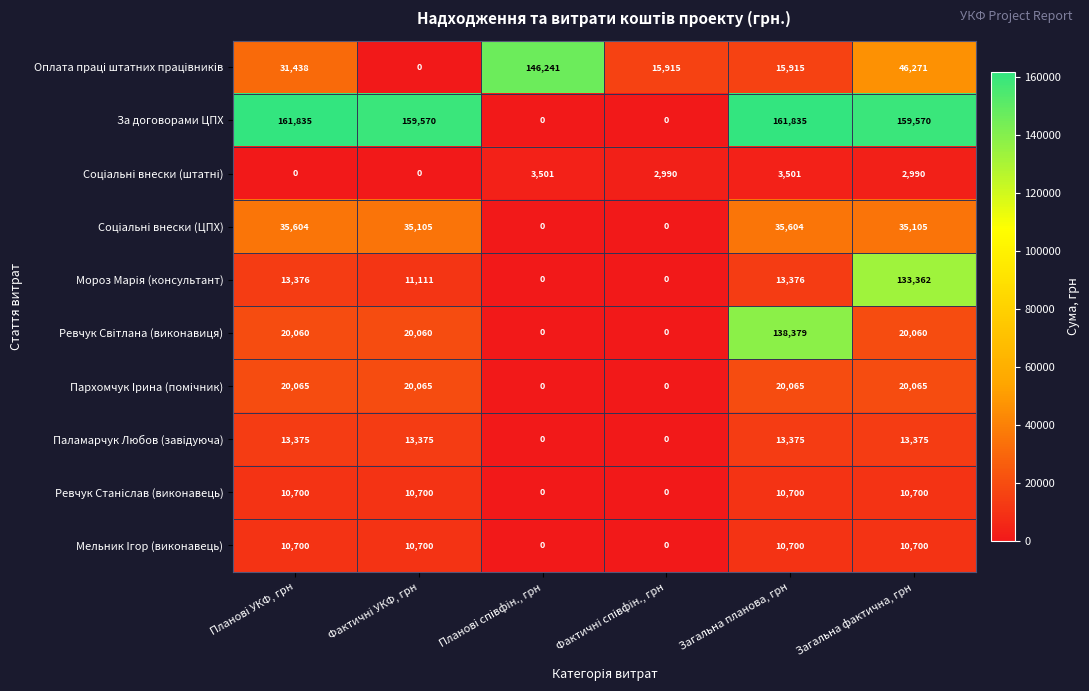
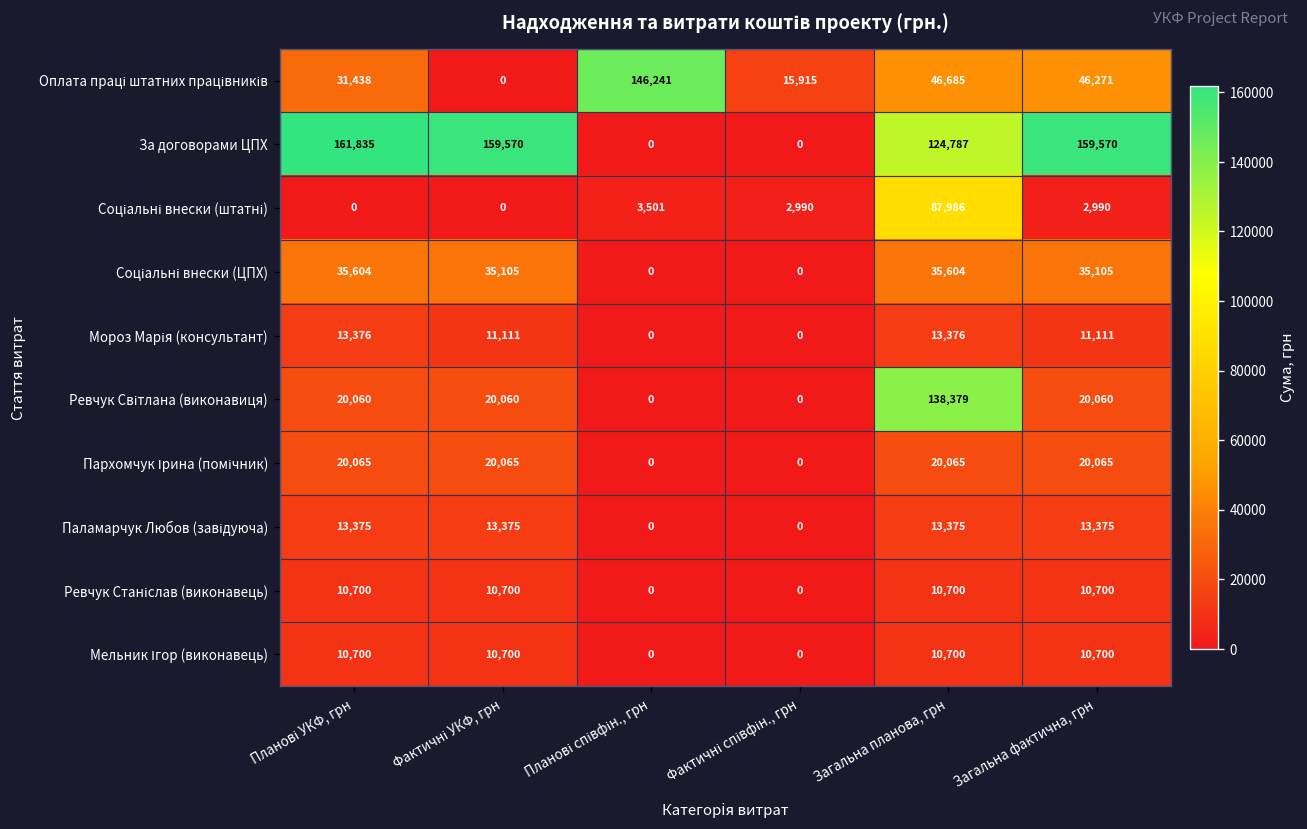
Оплата праці штатних працівників, Загальна планова, грн: 15,915 -> 46,685
За договорами ЦПХ, Загальна планова, грн: 161,835 -> 124,787
Соціальні внески (штатні), Загальна планова, грн: 3,501 -> 87,986
Мороз Марія (консультант), Загальна фактична, грн: 133,362 -> 11,111
